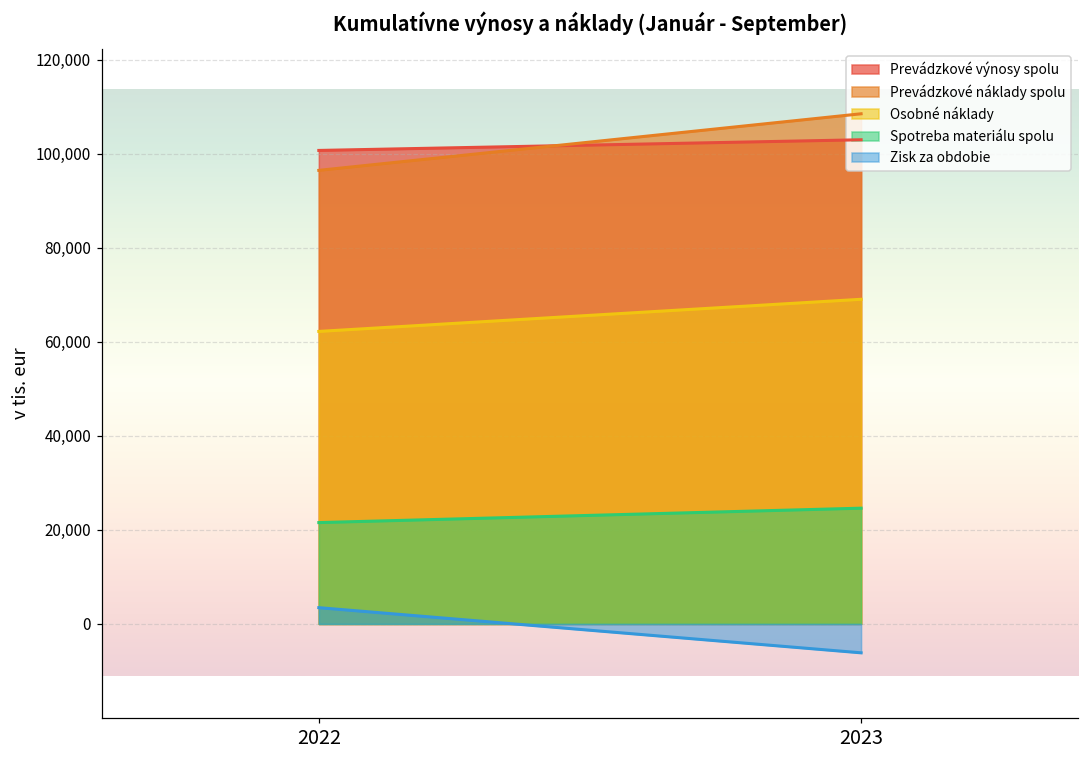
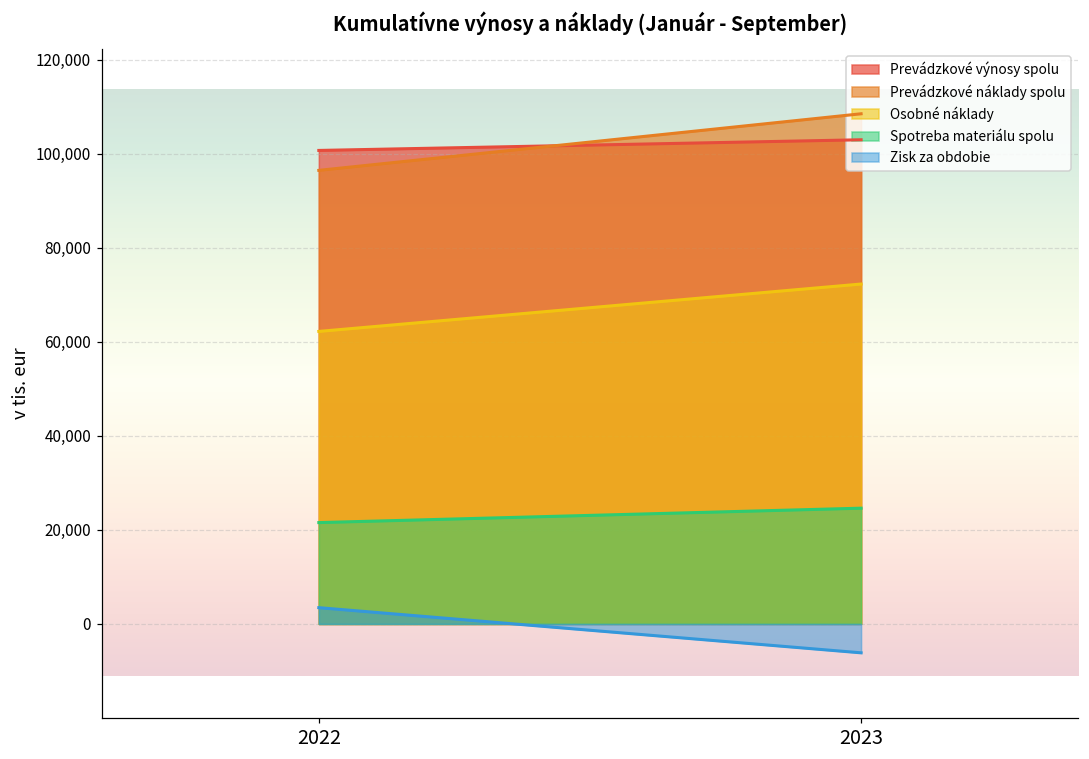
Osobné náklady, 2023: 69,000 -> 72,000
